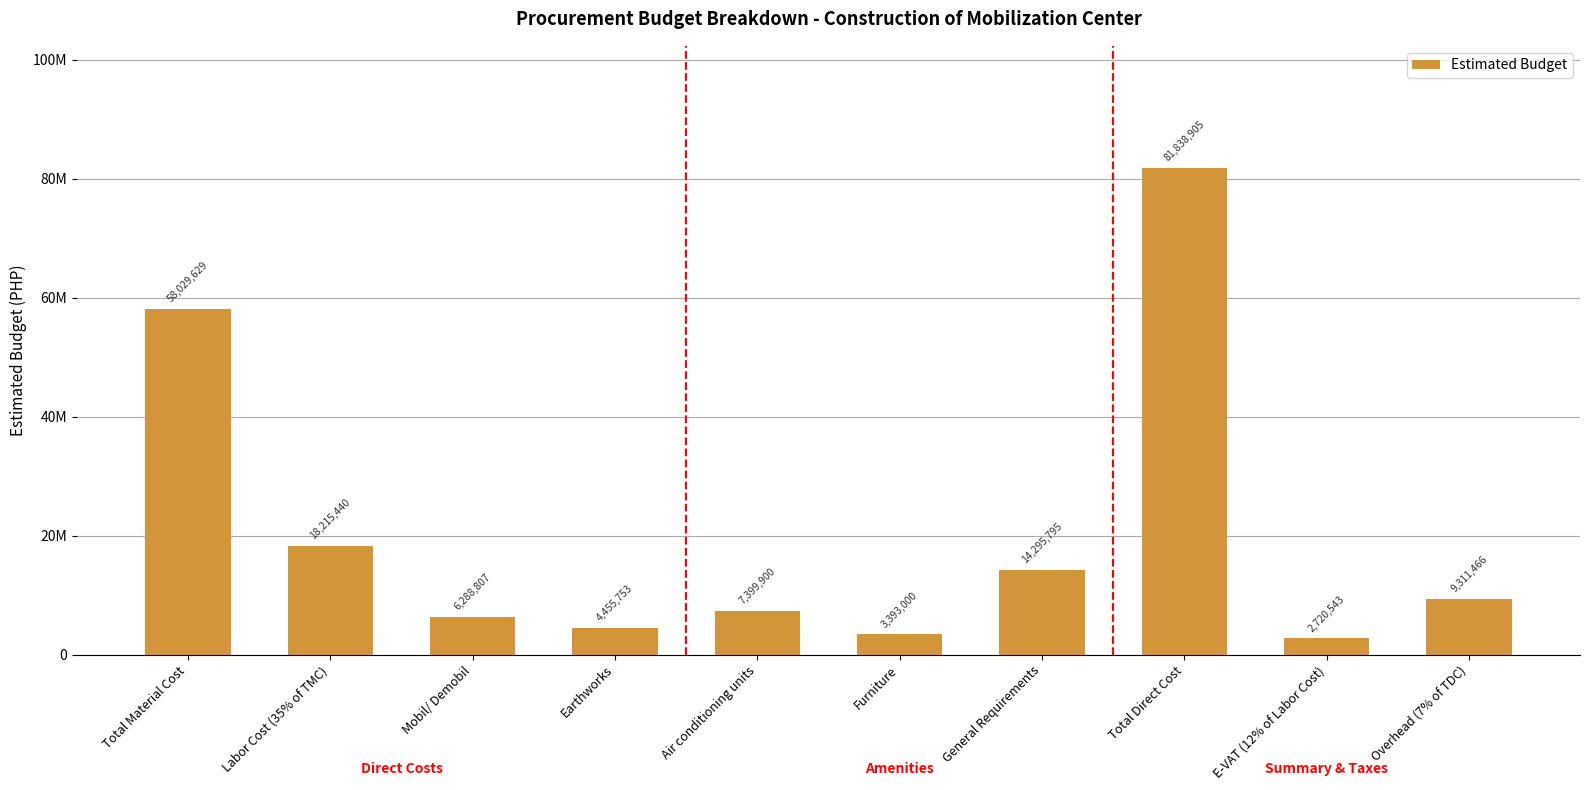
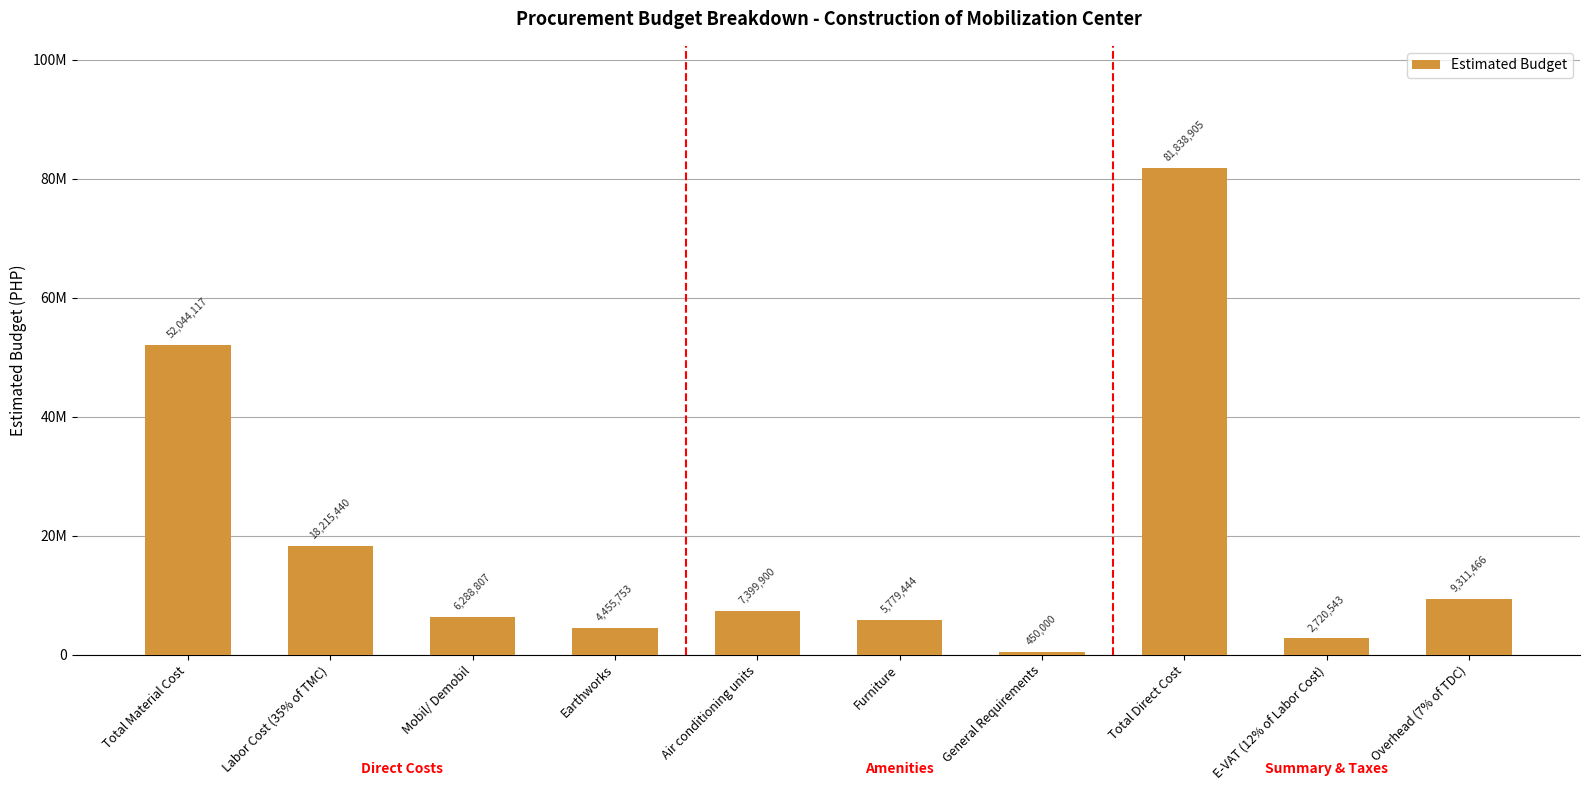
Total Material Cost: 58,029,629 -> 52,044,117
Furniture: 3,393,000 -> 5,779,444
General Requirements: 14,295,795 -> 450,000
